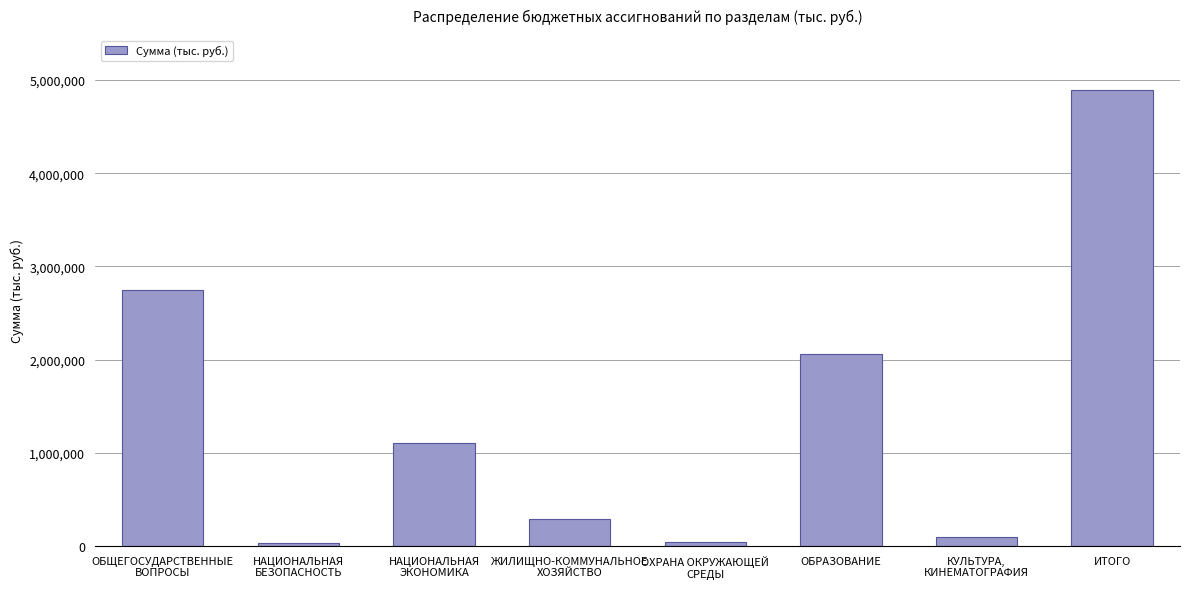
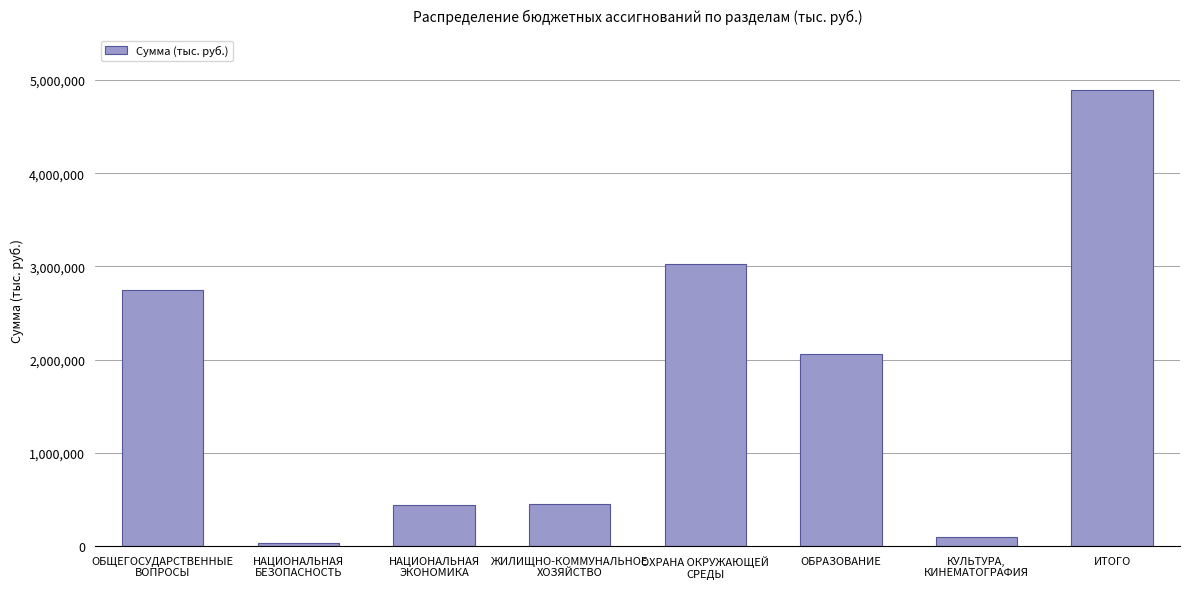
НАЦИОНАЛЬНАЯ ЭКОНОМИКА: 1,100,000 -> 400,000
ЖИЛИЩНО-КОММУНАЛЬНОЕ ХОЗЯЙСТВО: 300,000 -> 400,000
ОХРАНА ОКРУЖАЮЩЕЙ СРЕДЫ: 0 -> 3,000,000
